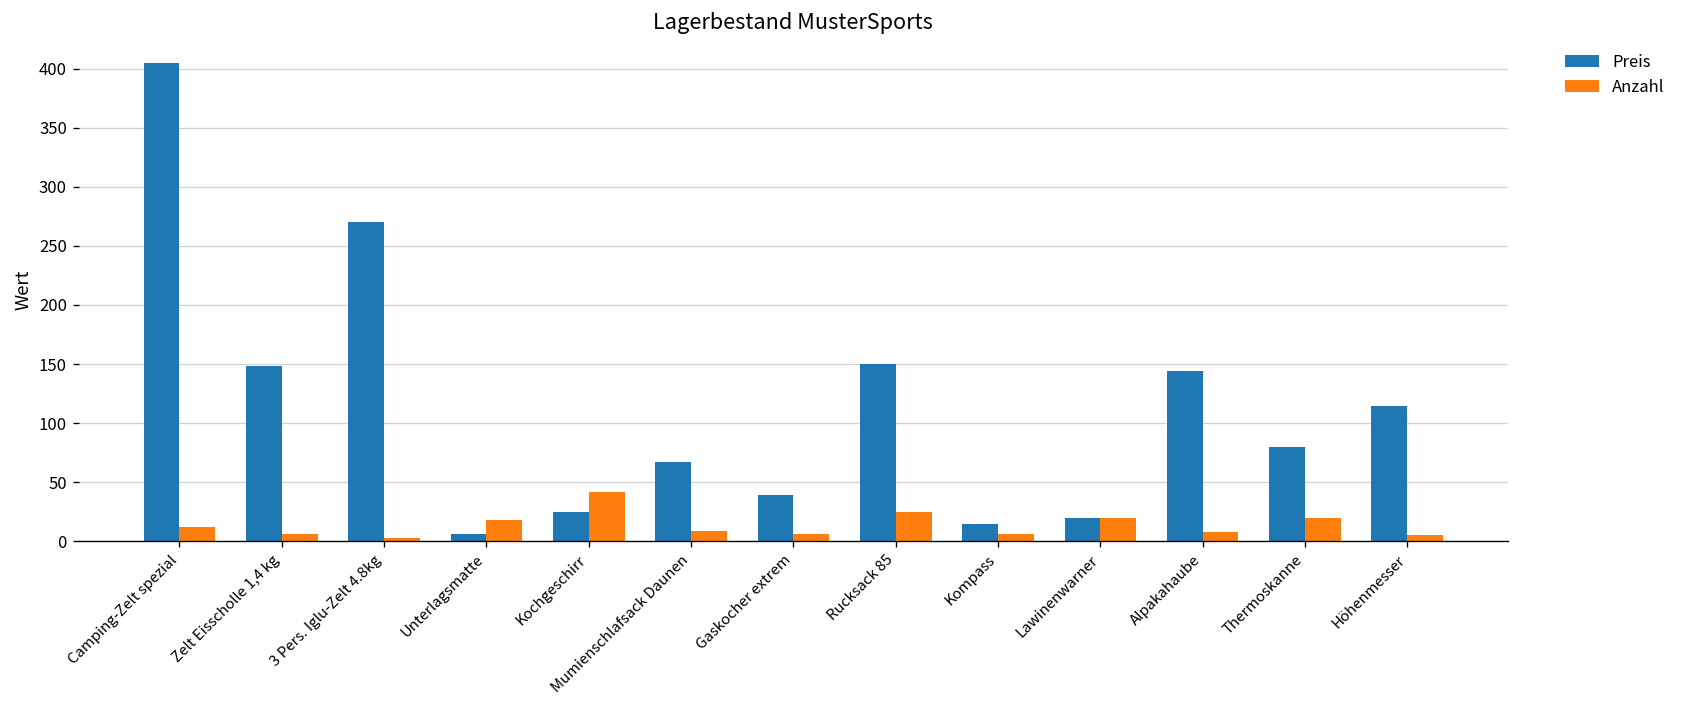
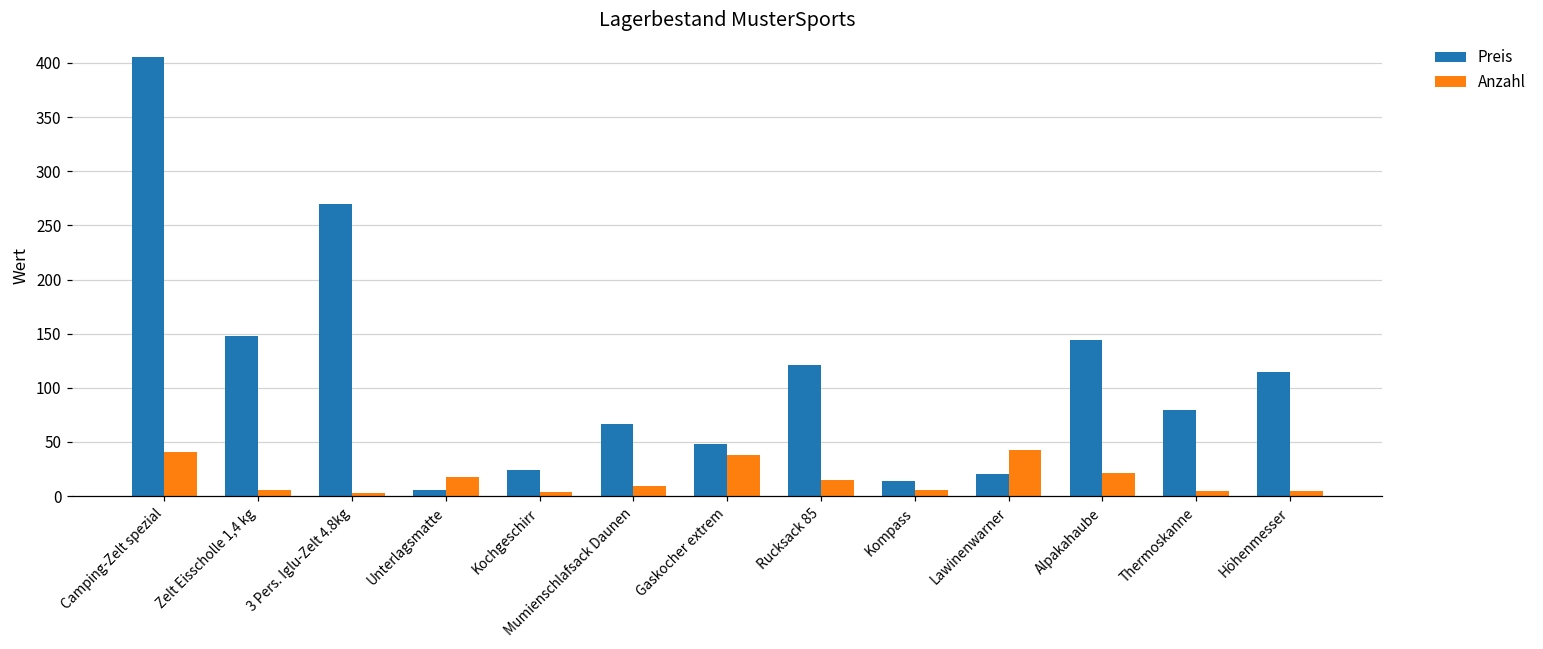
Anzahl, Camping-Zelt spezial: 10 -> 40
Anzahl, Kochgeschirr: 40 -> 0
Preis, Gaskocher extrem: 40 -> 50
Anzahl, Gaskocher extrem: 10 -> 40
Preis, Rucksack 85: 150 -> 120
Anzahl, Rucksack 85: 30 -> 20
Anzahl, Lawinenwarner: 20 -> 40
Anzahl, Alpakahaube: 10 -> 20
Anzahl, Thermoskanne: 20 -> 10
